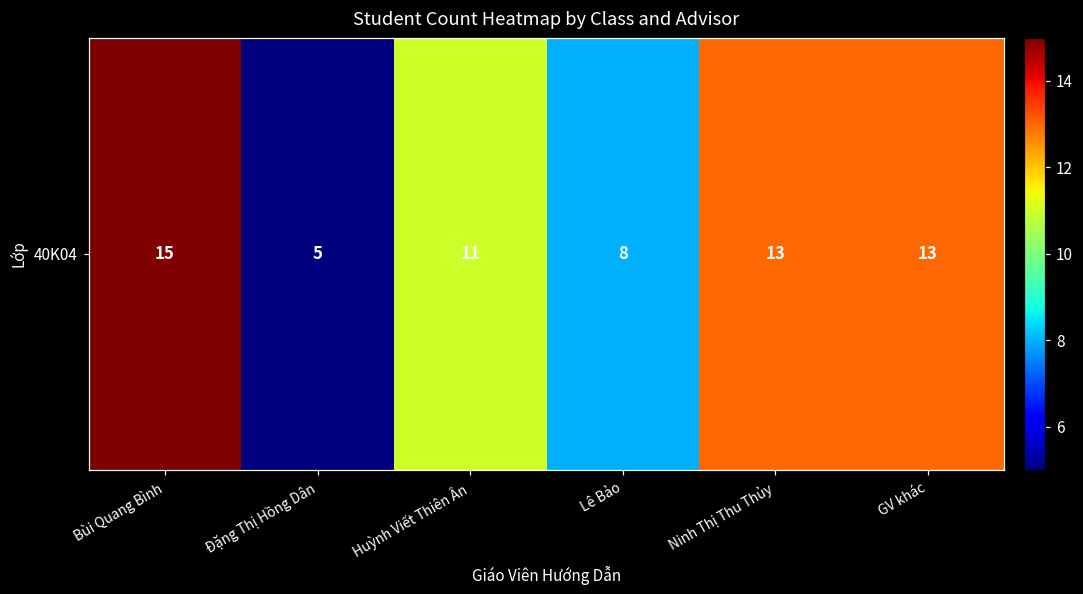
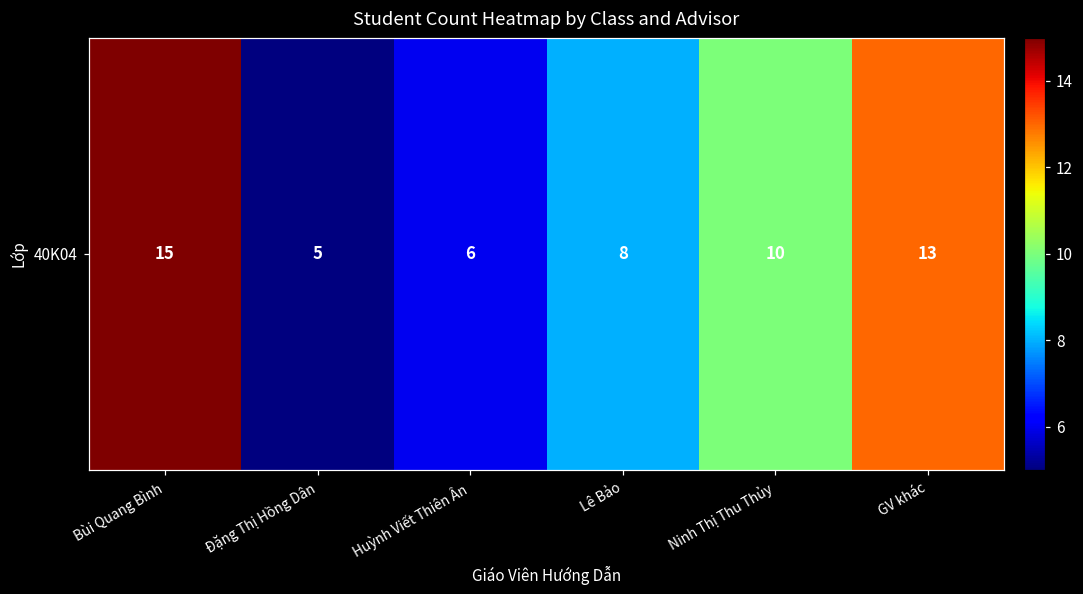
40K04, Huỳnh Viết Thiên Ân: 11 -> 6
40K04, Ninh Thị Thu Thủy: 13 -> 10
